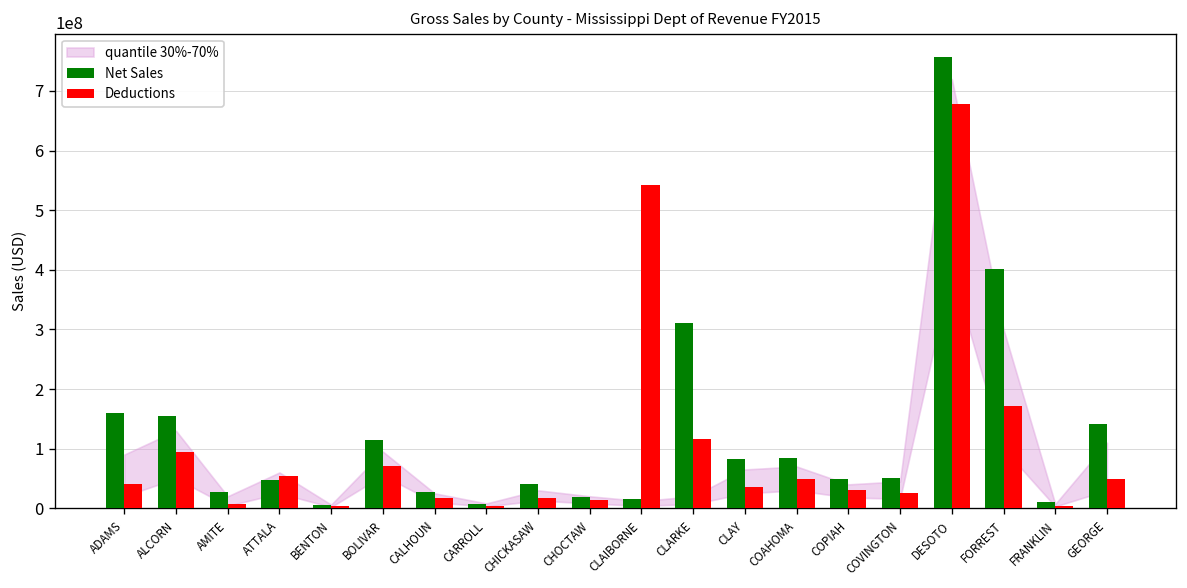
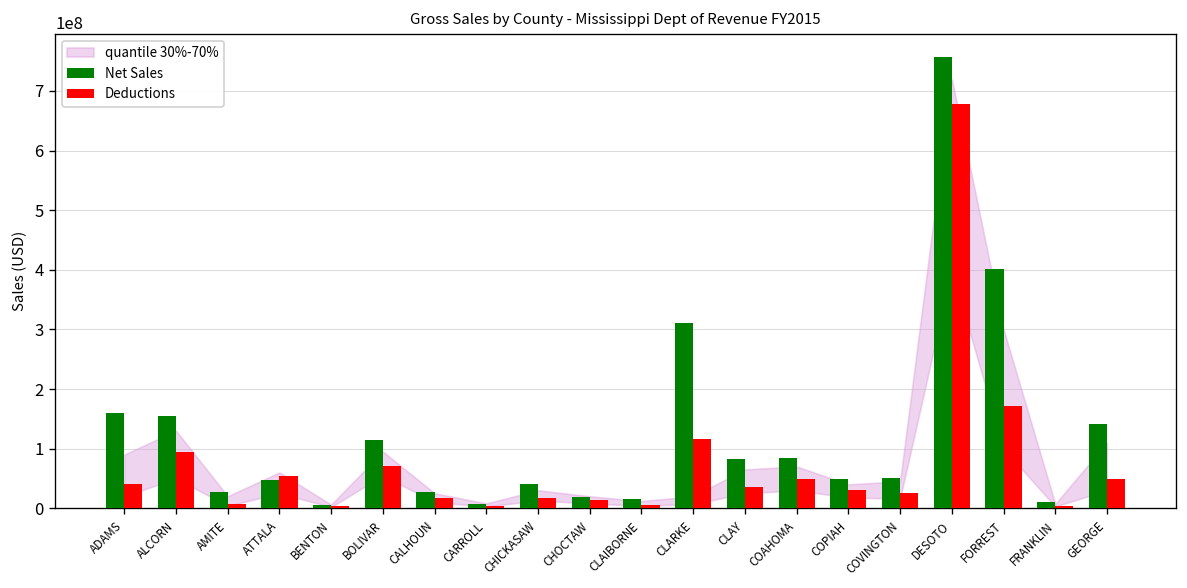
Deductions, CLAIBORNE: 540000000 -> 10000000
